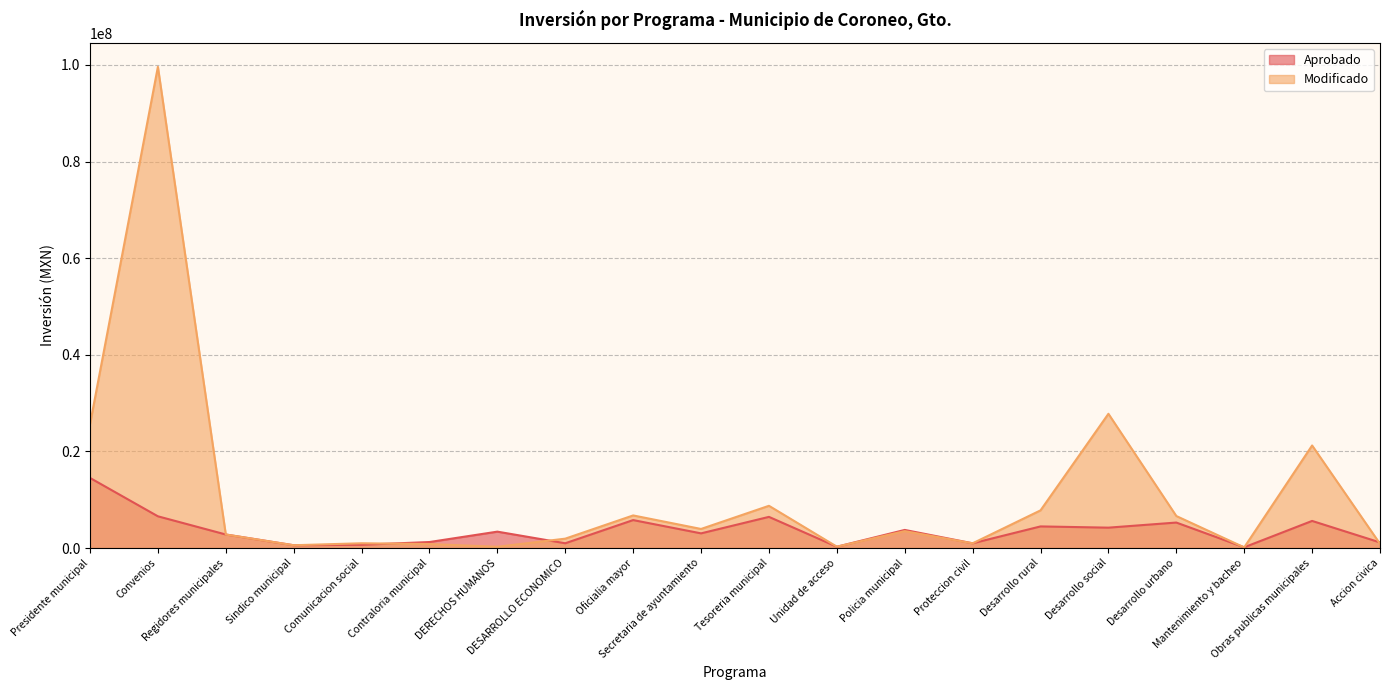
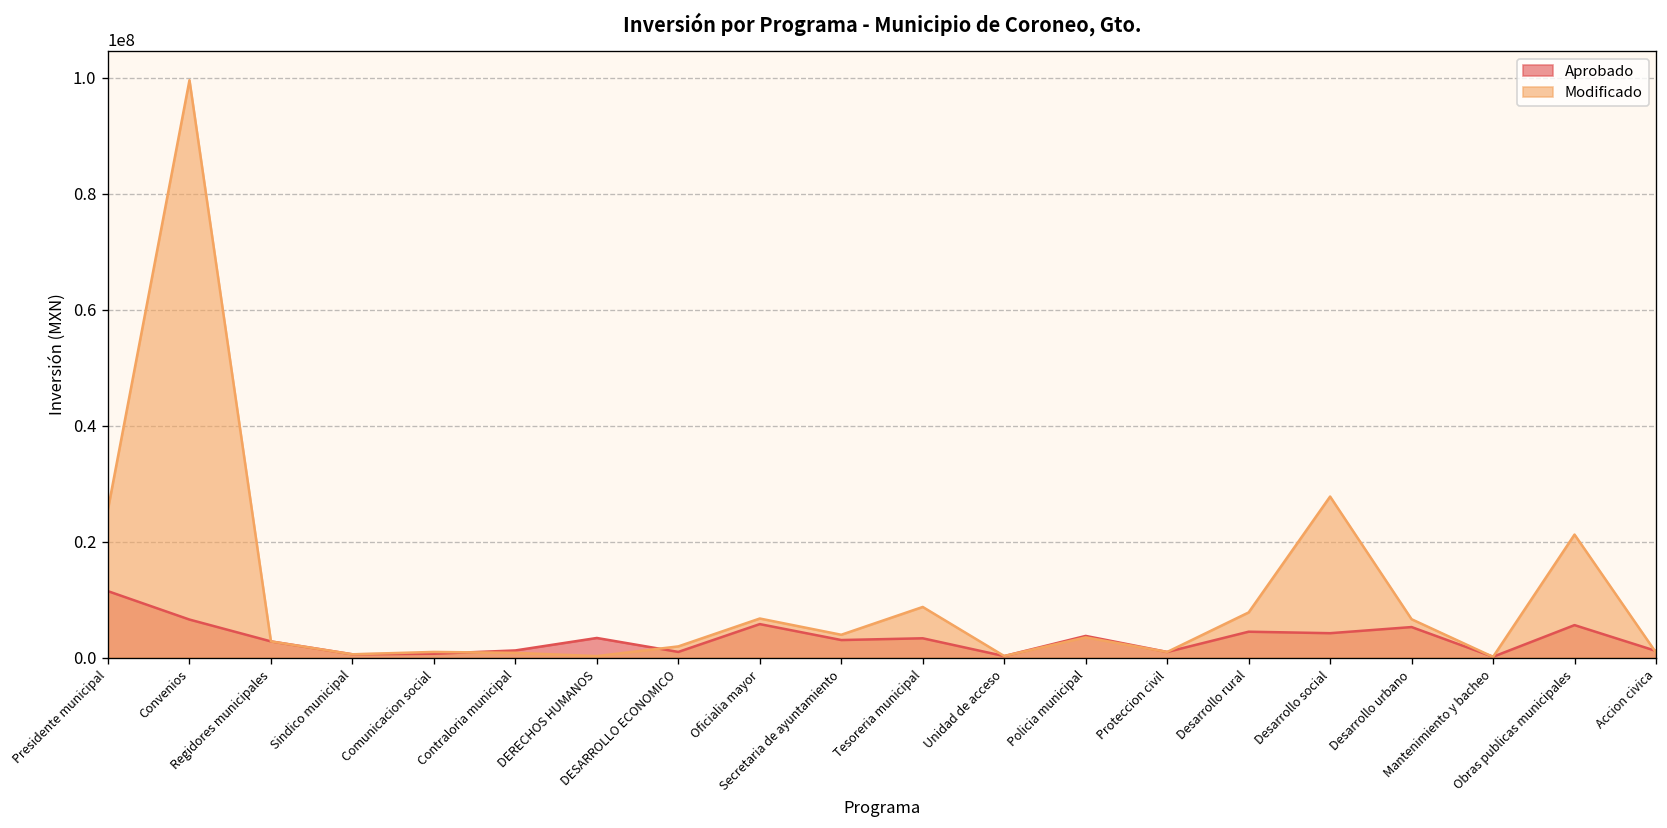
Aprobado, Presidente municipal: 15000000 -> 11000000
Aprobado, Tesoreria municipal: 6000000 -> 3000000
